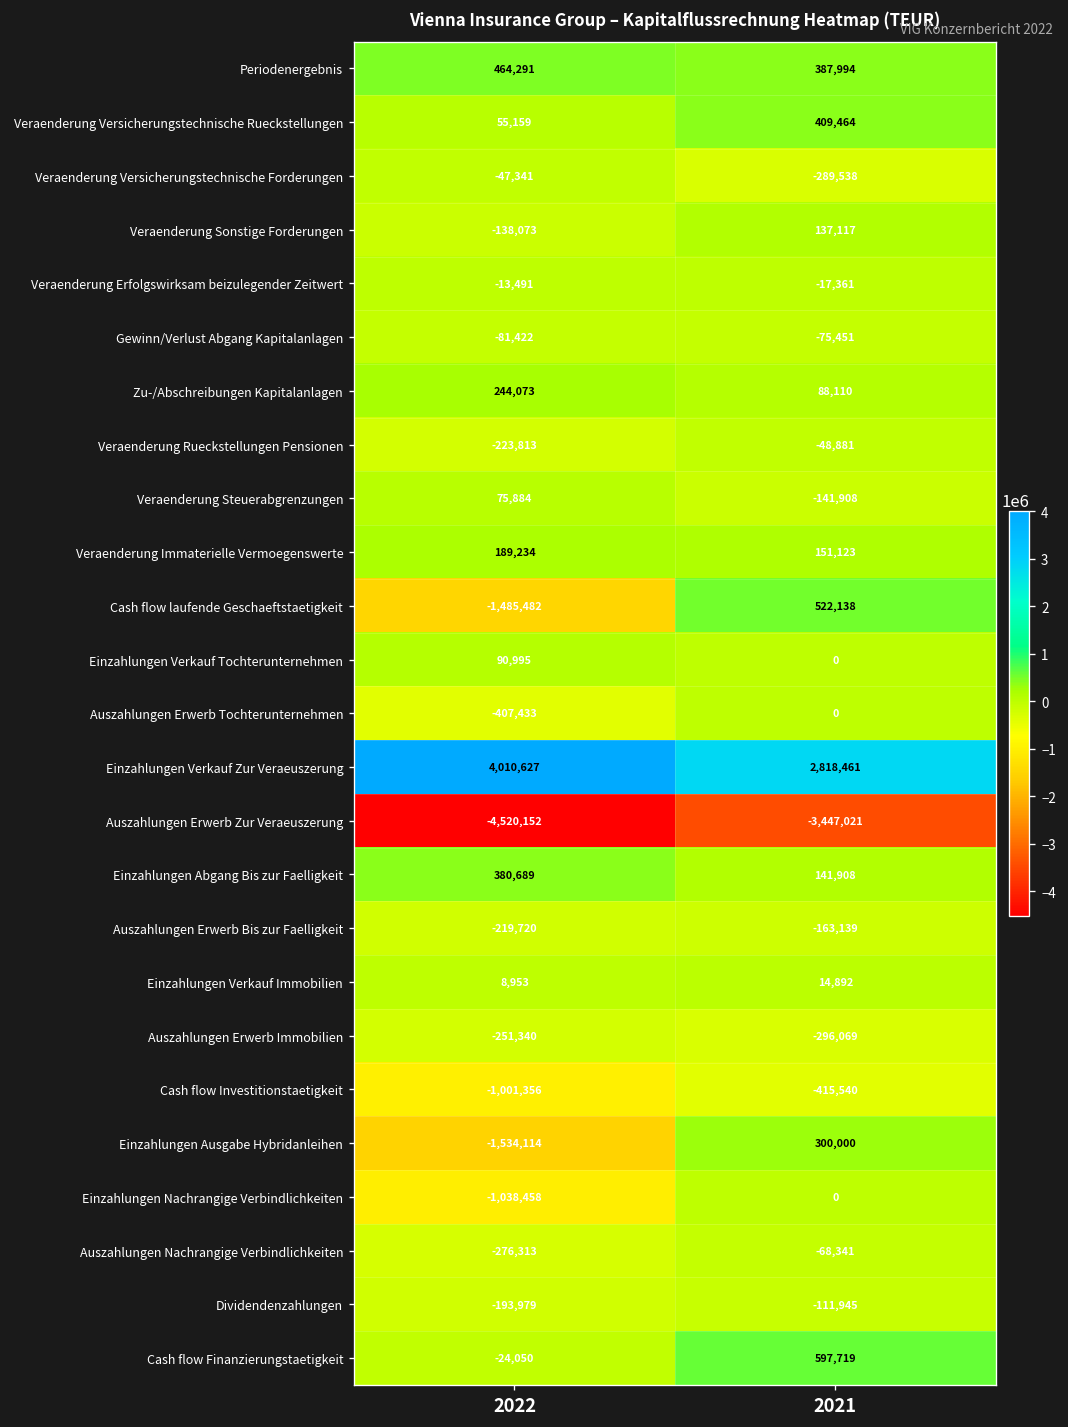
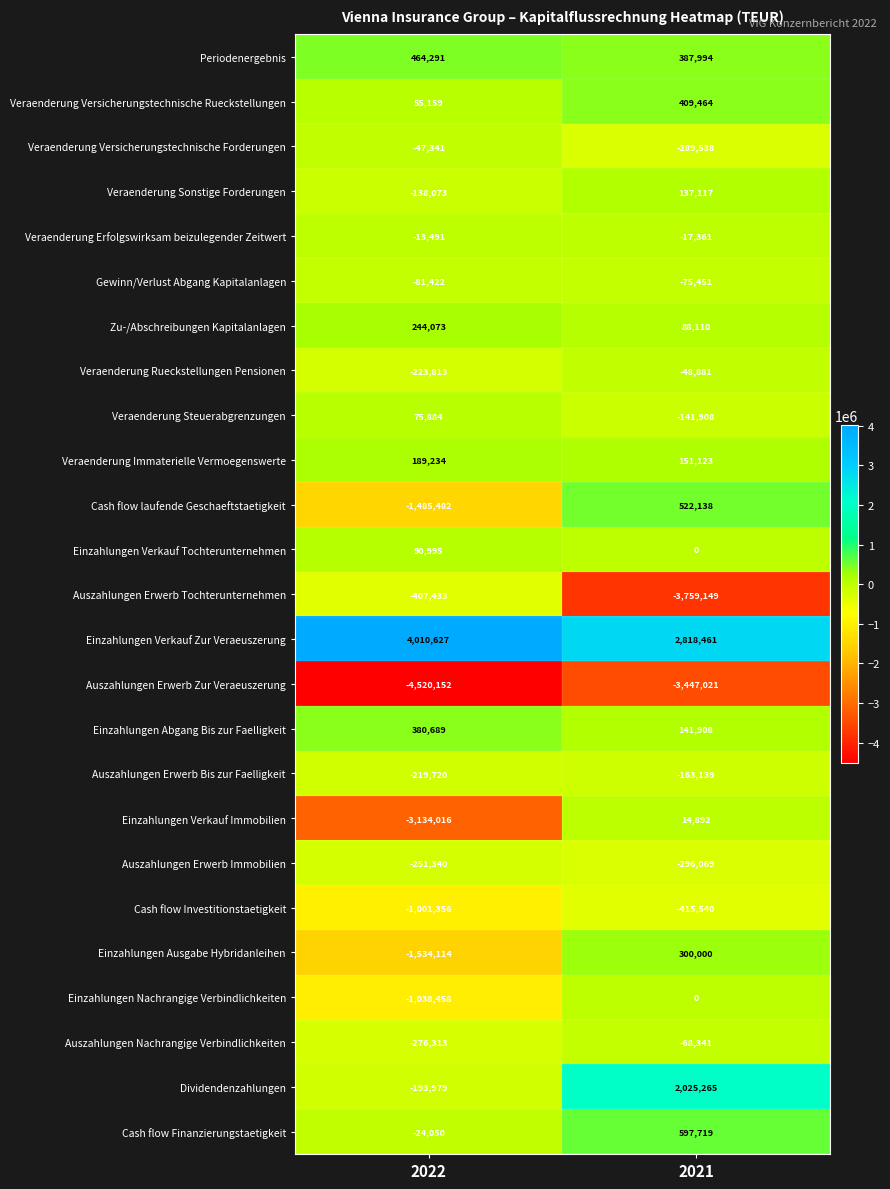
Auszahlungen Erwerb Tochterunternehmen, 2021: 0 -> -3,759,149
Einzahlungen Verkauf Immobilien, 2022: 8,953 -> -3,134,016
Dividendenzahlungen, 2021: -111,945 -> 2,025,265
